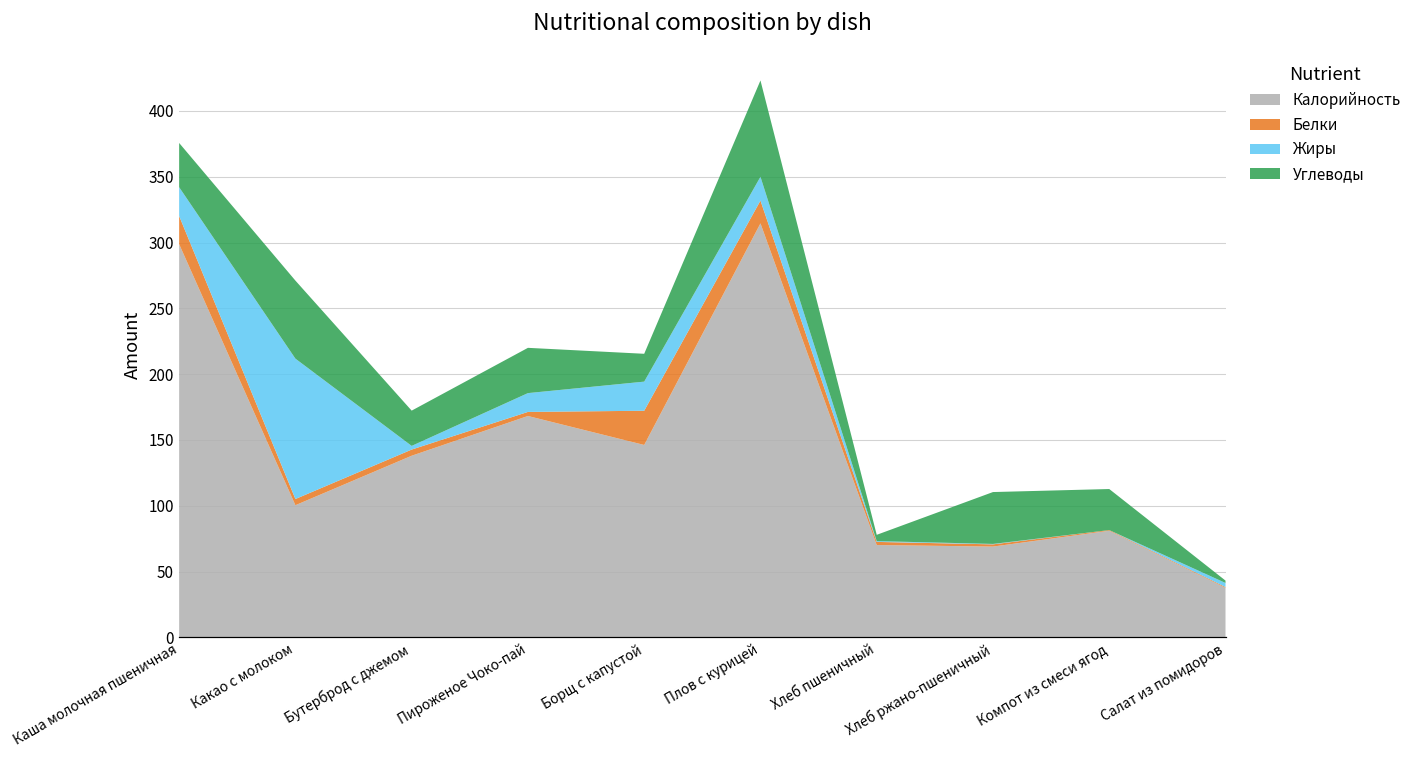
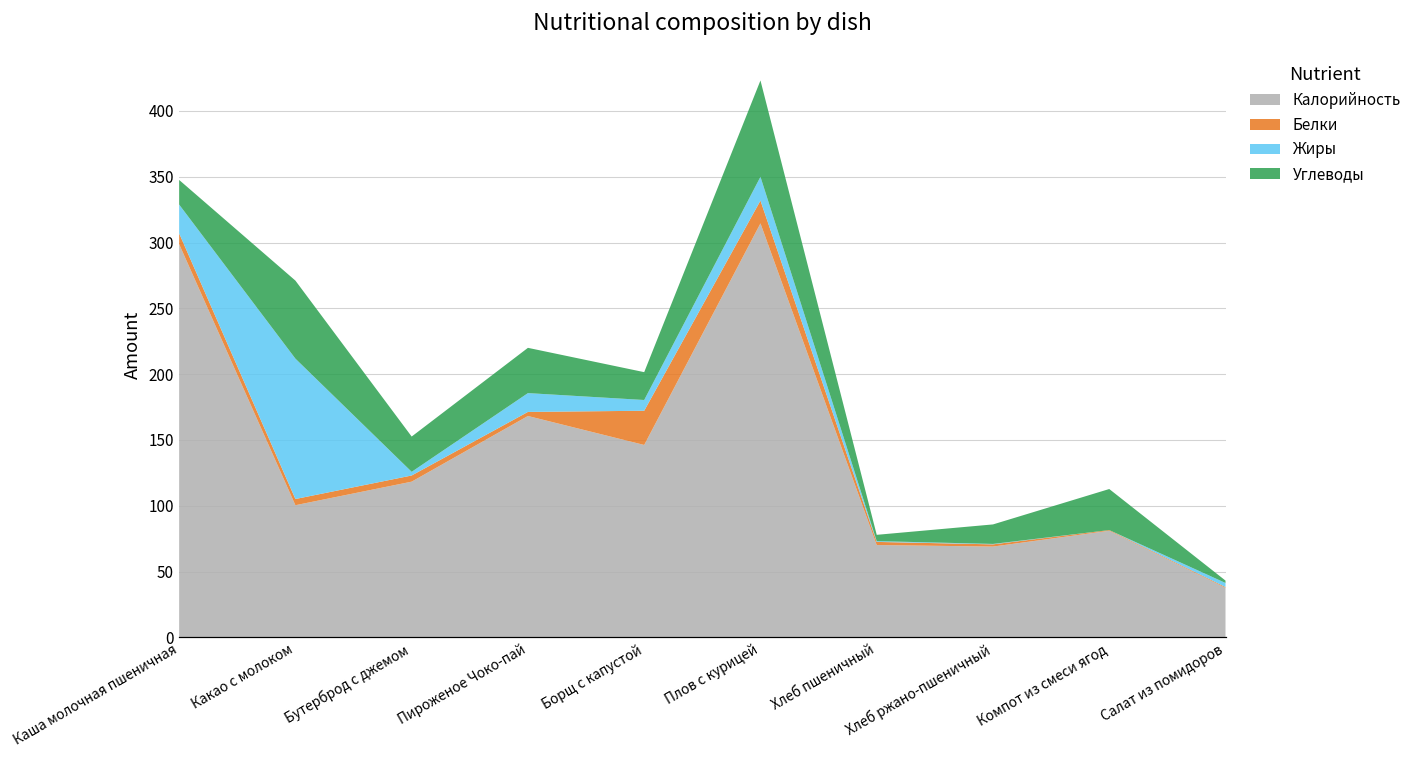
Белки, Каша молочная пшеничная: 21 -> 8
Углеводы, Каша молочная пшеничная: 34 -> 19
Калорийность, Бутерброд с джемом: 138 -> 118
Жиры, Борщ с капустой: 22 -> 8
Углеводы, Хлеб ржано-пшеничный: 39 -> 15
